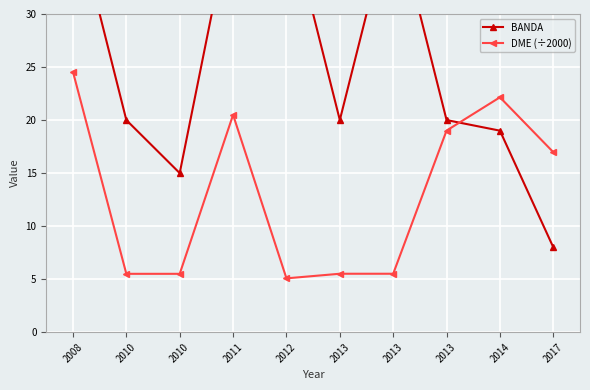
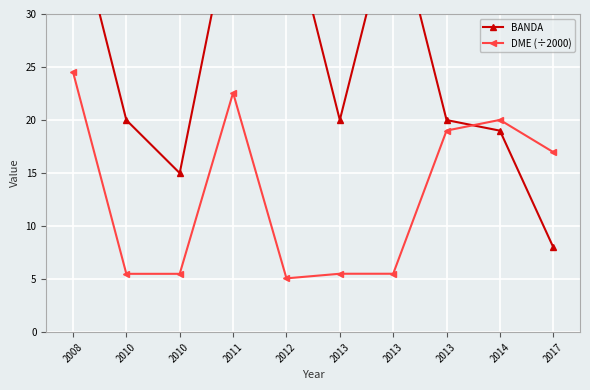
DME (÷2000), 2011: 20.5 -> 22.6
DME (÷2000), 2014: 22.1 -> 20.0
